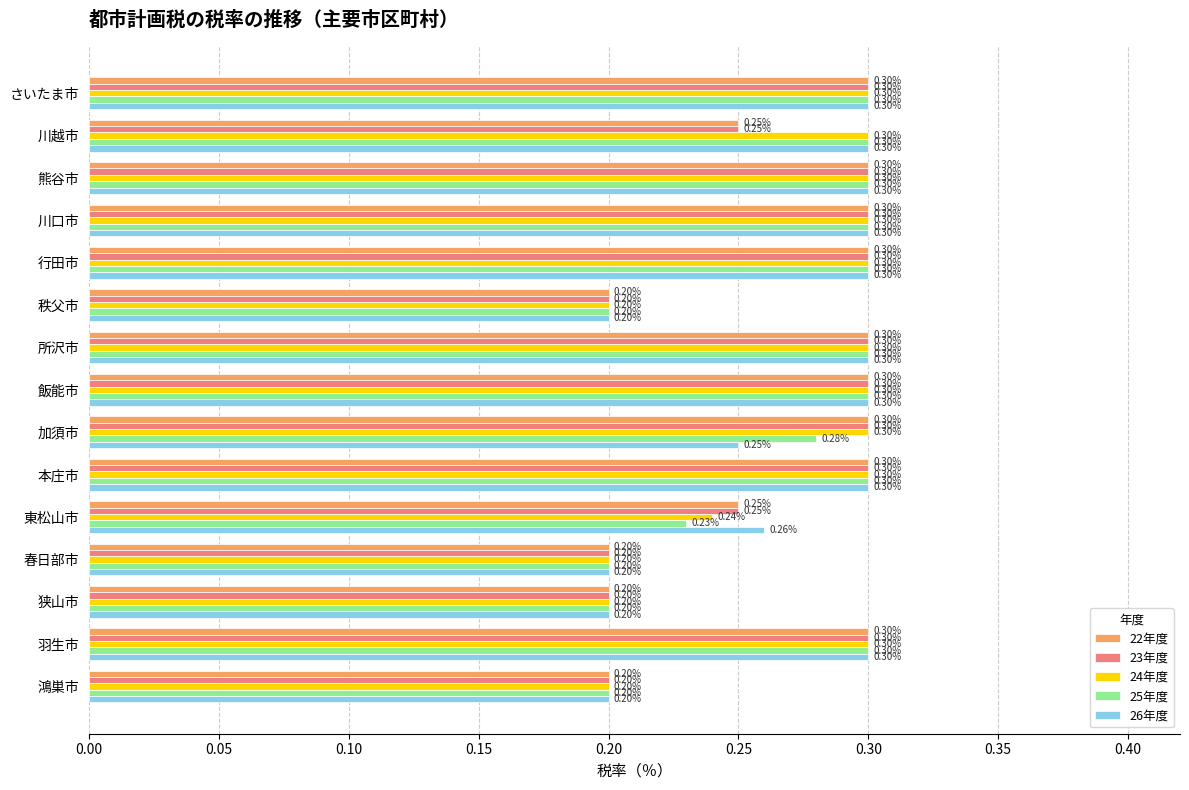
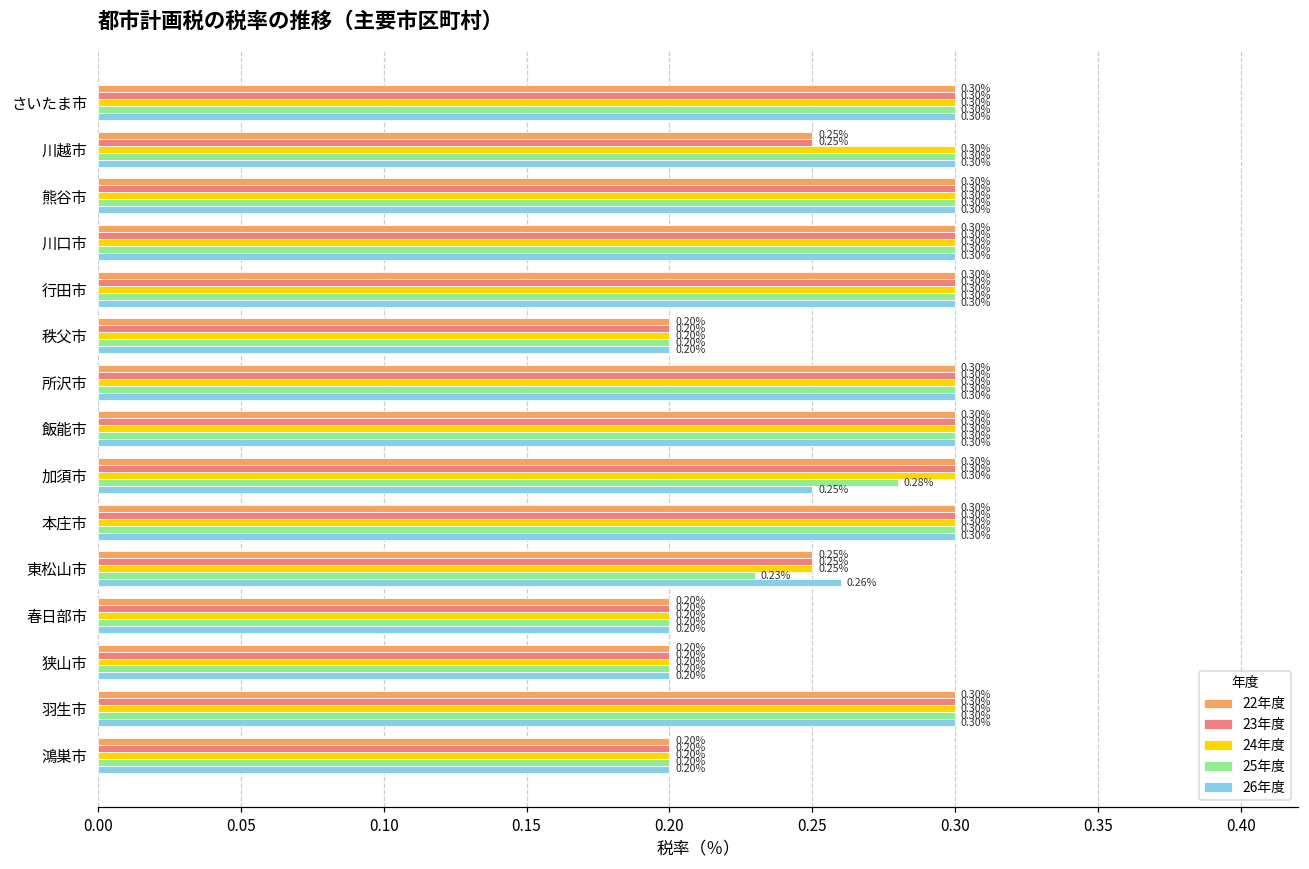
24年度, 東松山市: 0.24% -> 0.25%
